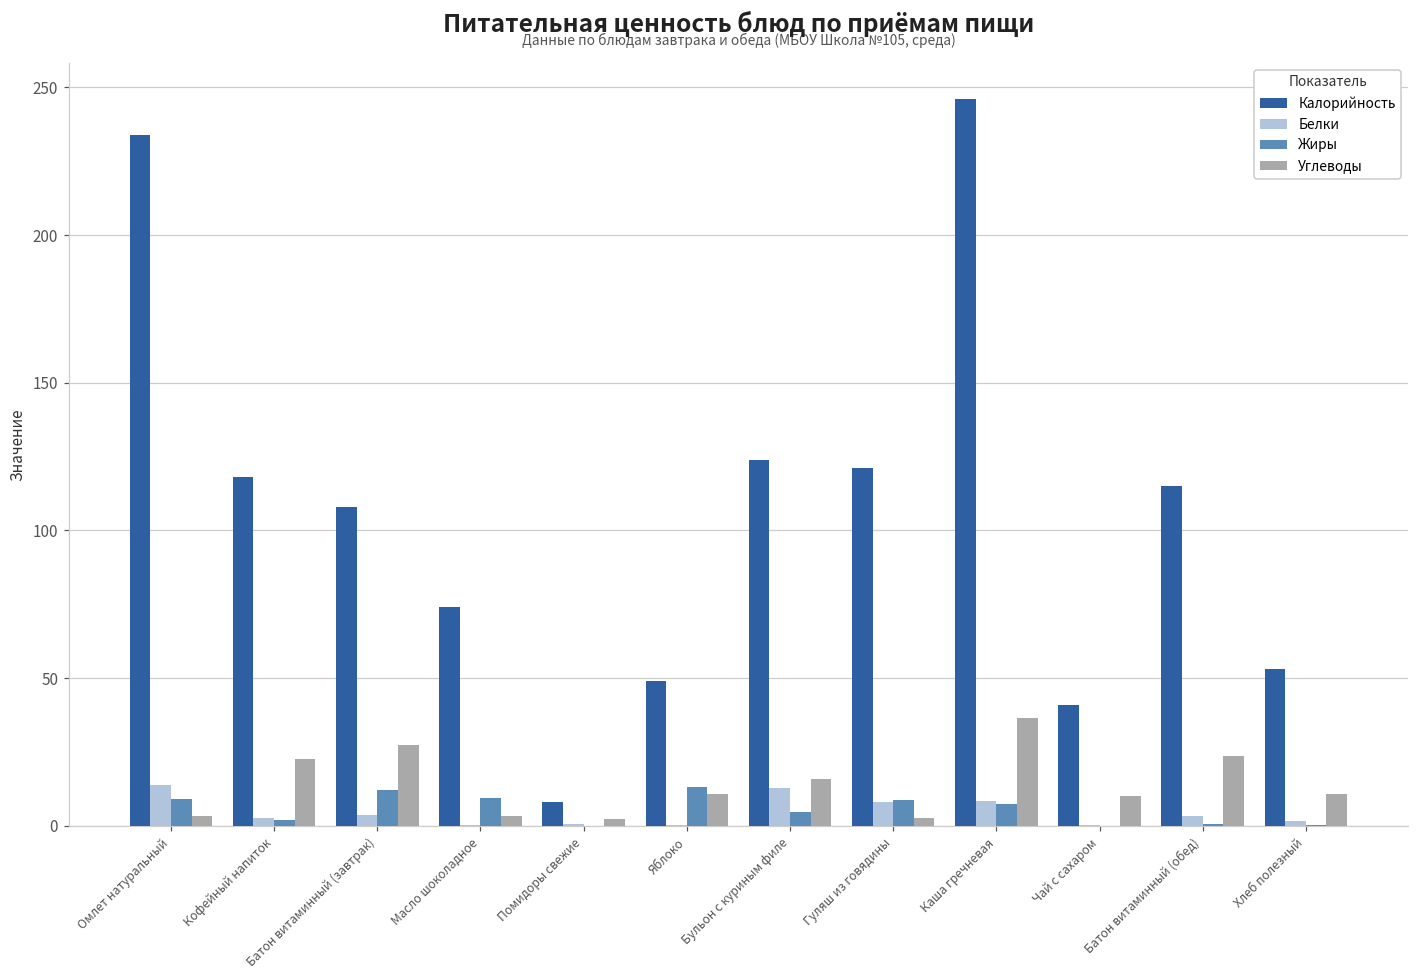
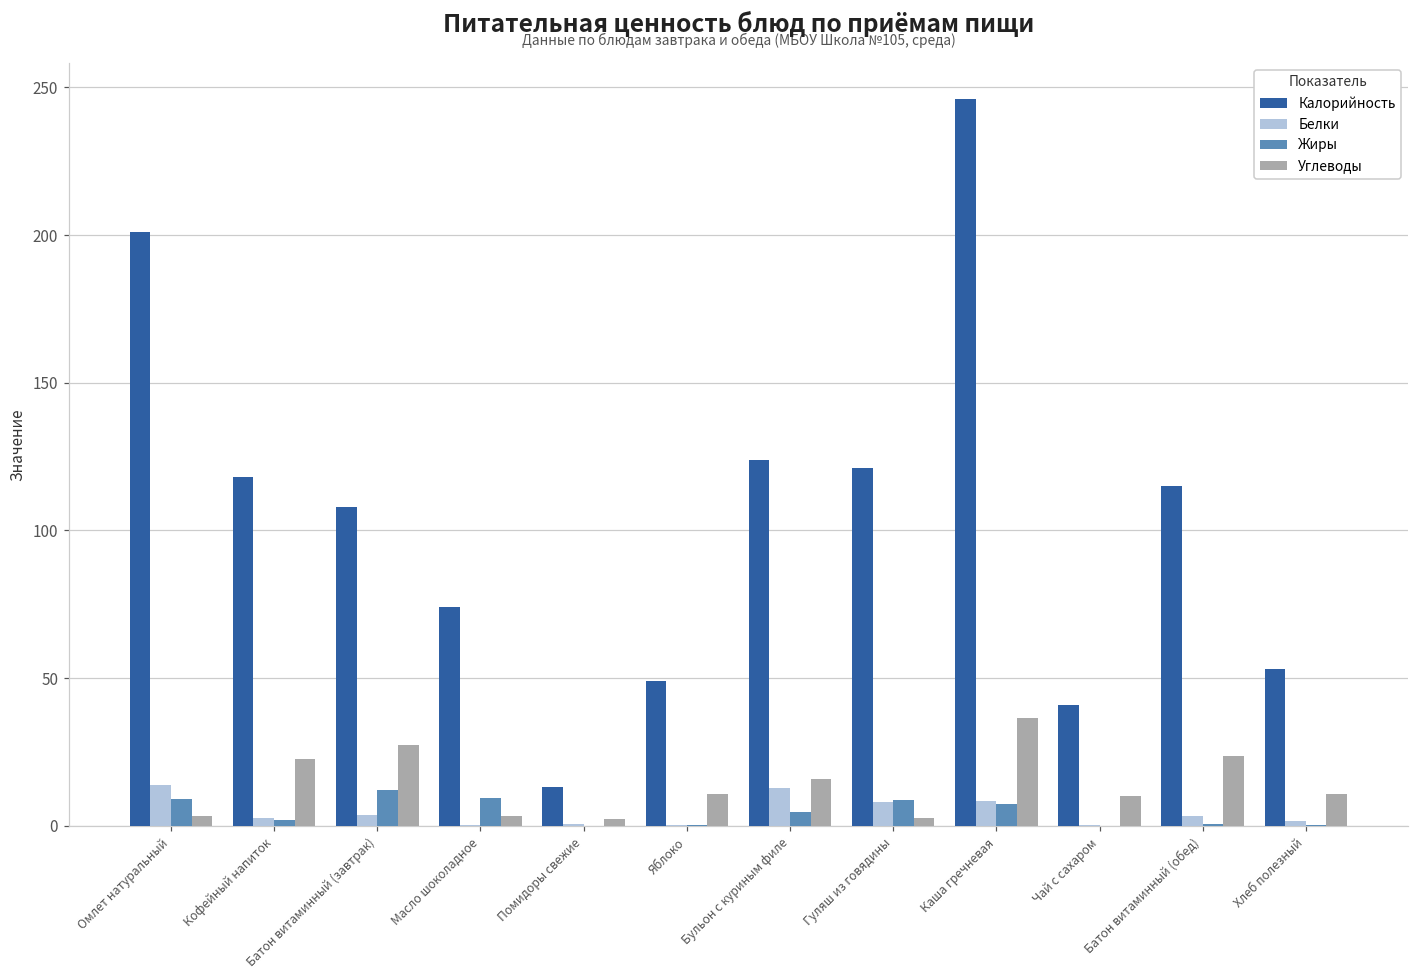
Калорийность, Омлет натуральный: 234 -> 201
Калорийность, Помидоры свежие: 8 -> 13
Жиры, Яблоко: 13 -> 0
